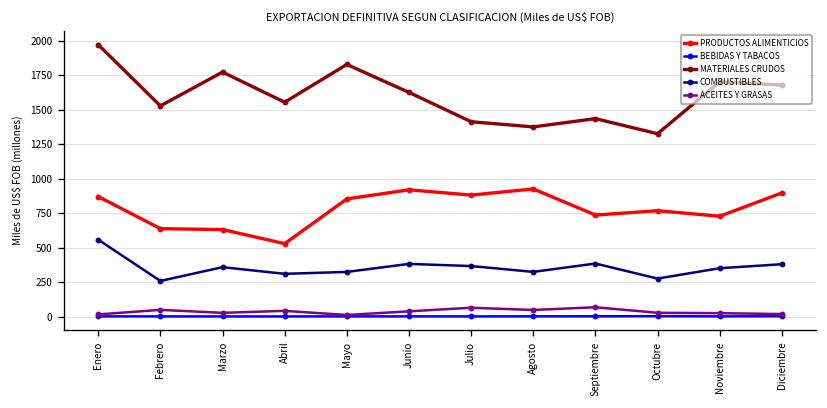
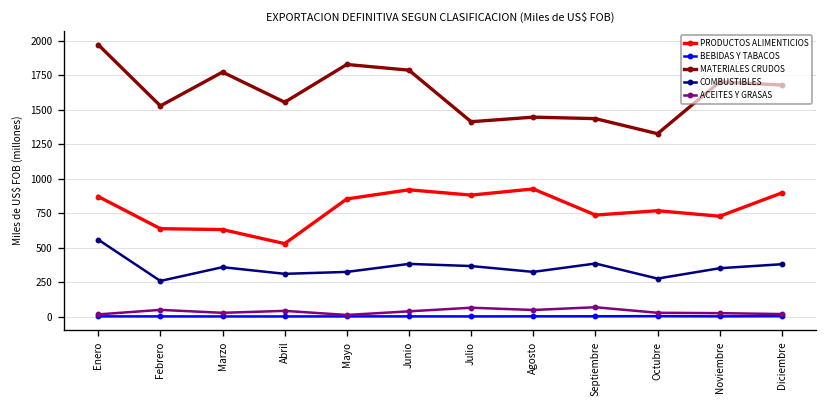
MATERIALES CRUDOS, Junio: 1630 -> 1790
MATERIALES CRUDOS, Agosto: 1380 -> 1450
